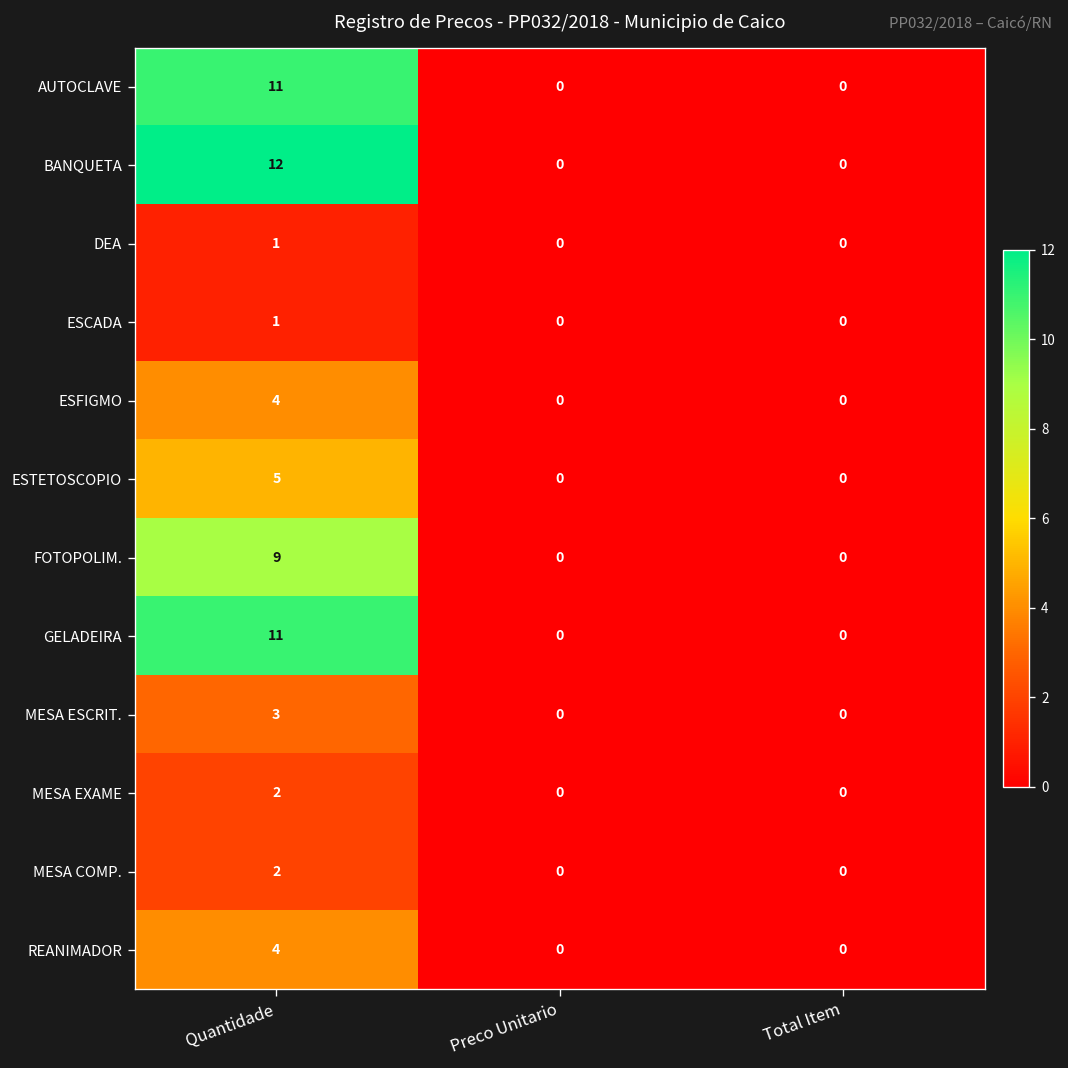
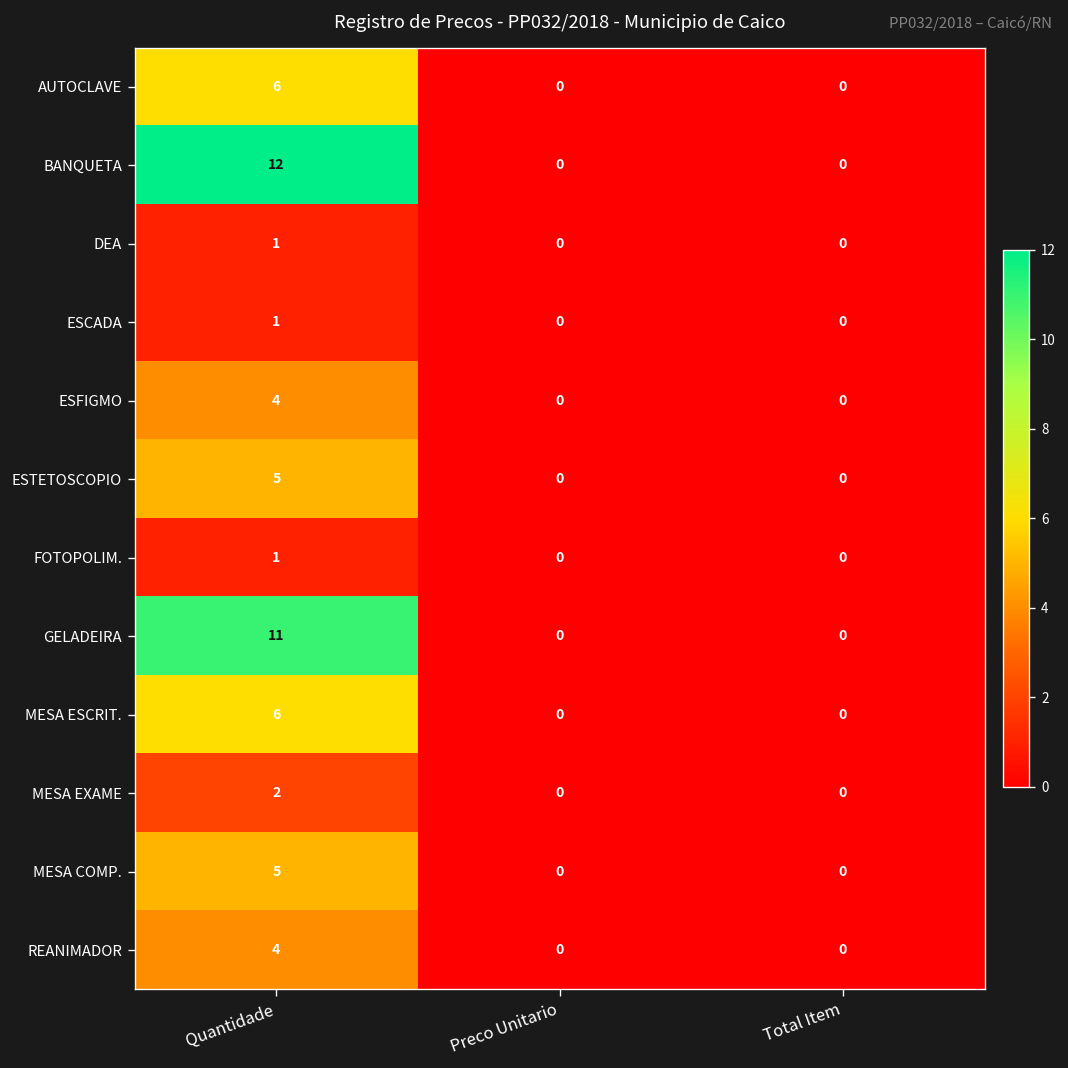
AUTOCLAVE, Quantidade: 11 -> 6
FOTOPOLIM., Quantidade: 9 -> 1
MESA ESCRIT., Quantidade: 3 -> 6
MESA COMP., Quantidade: 2 -> 5
